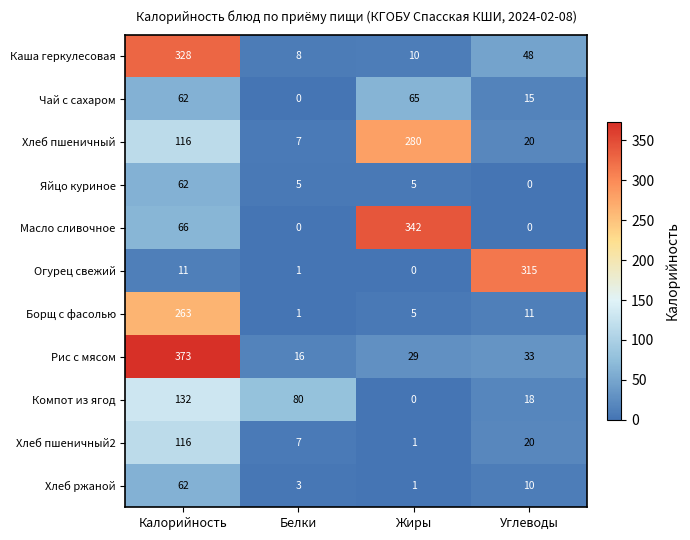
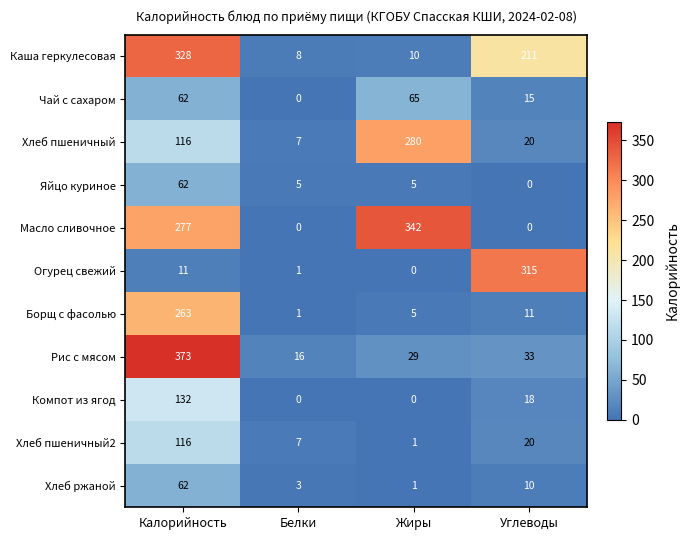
Каша геркулесовая, Углеводы: 48 -> 211
Масло сливочное, Калорийность: 66 -> 277
Компот из ягод, Белки: 80 -> 0
